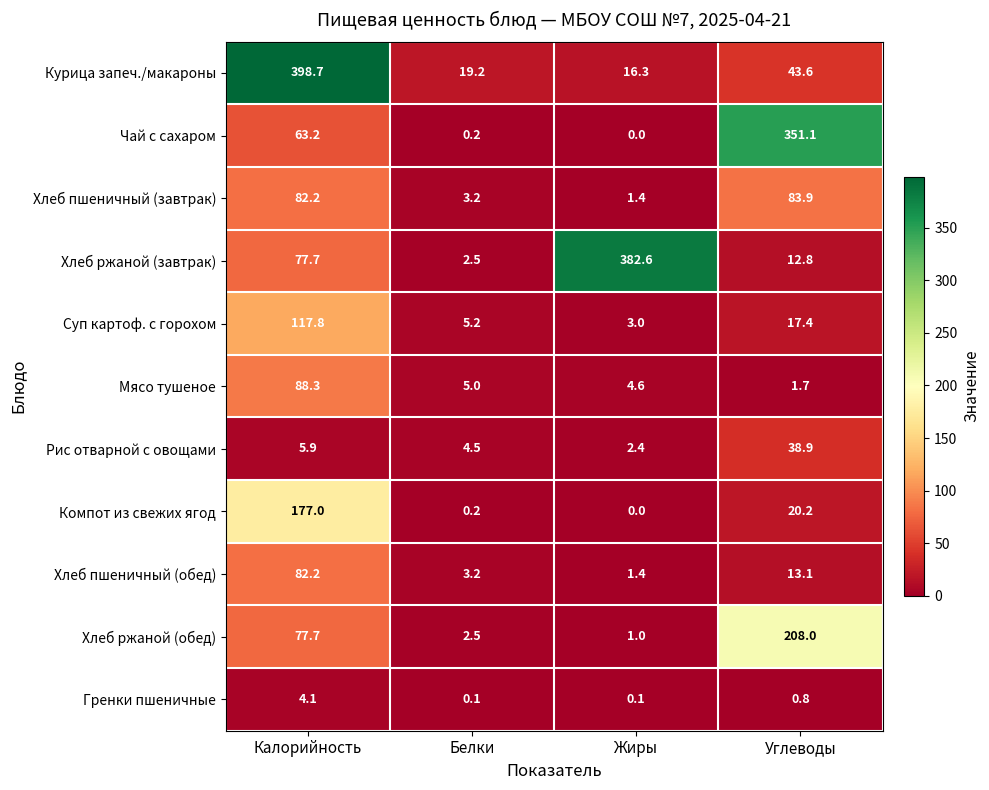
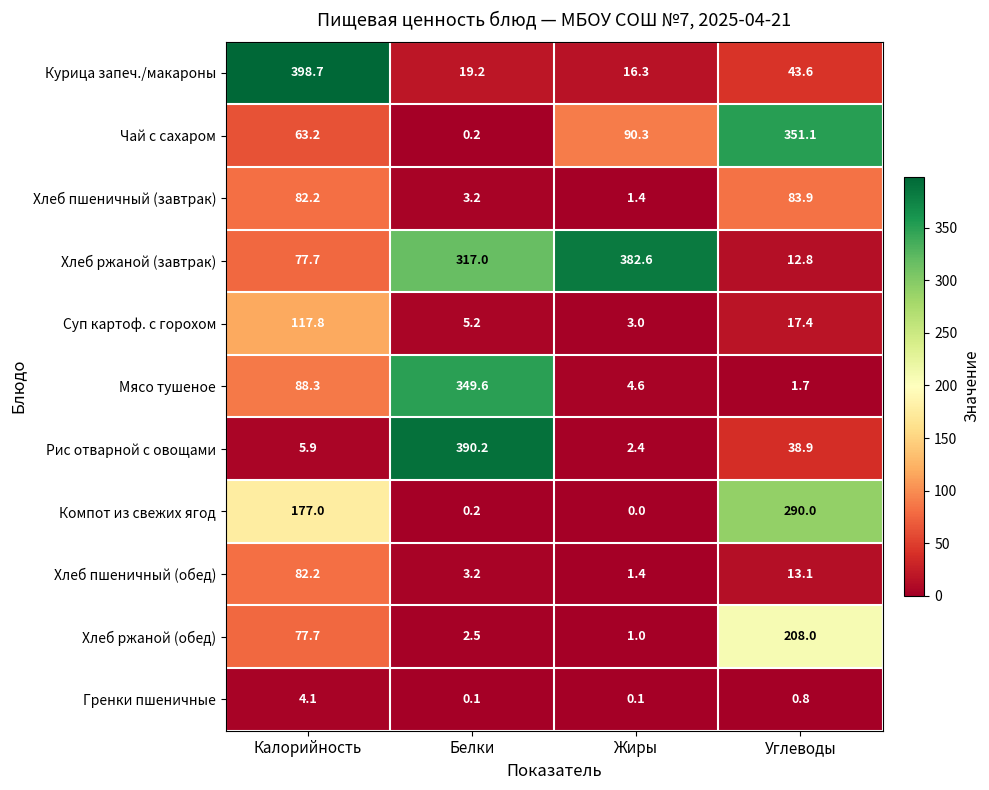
Чай с сахаром, Жиры: 0.0 -> 90.3
Хлеб ржаной (завтрак), Белки: 2.5 -> 317.0
Мясо тушеное, Белки: 5.0 -> 349.6
Рис отварной с овощами, Белки: 4.5 -> 390.2
Компот из свежих ягод, Углеводы: 20.2 -> 290.0
